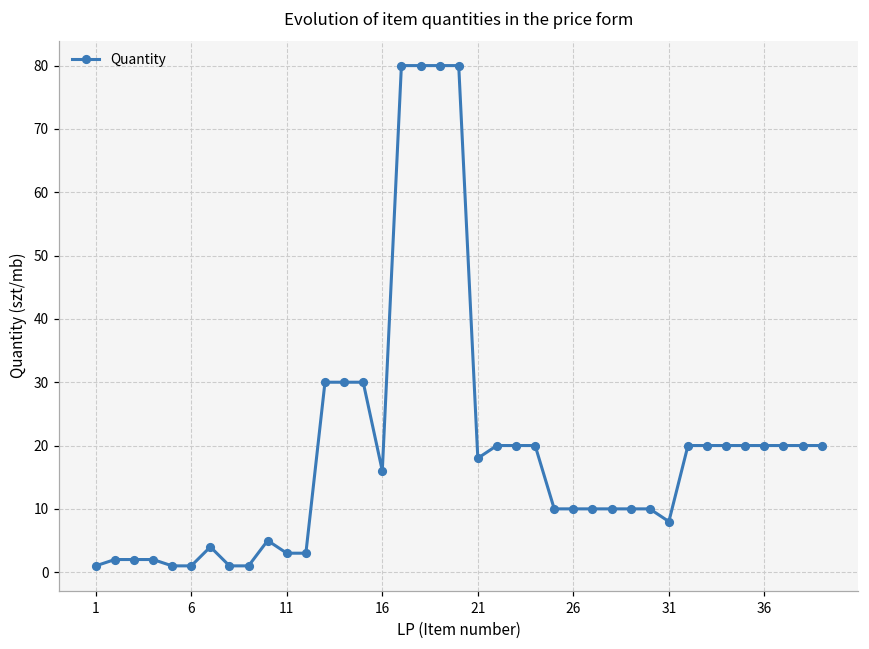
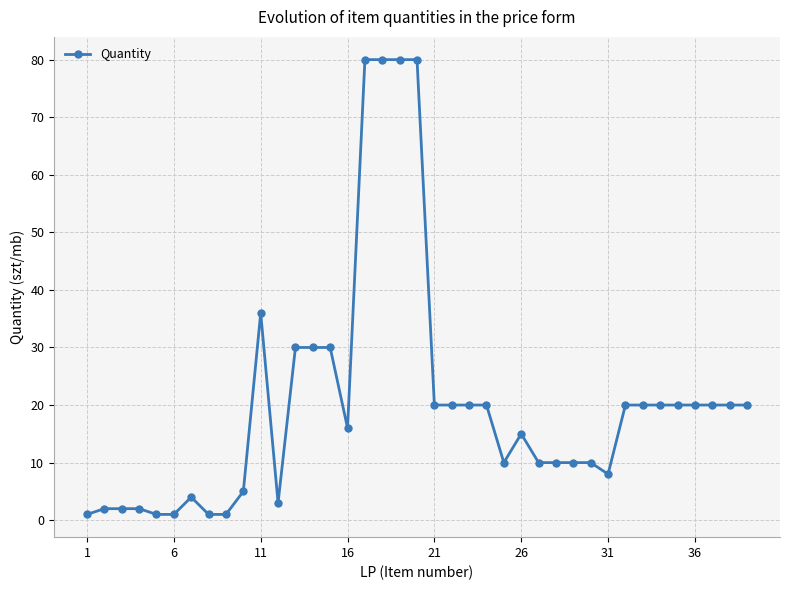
11: 3 -> 36
21: 18 -> 20
26: 10 -> 15
